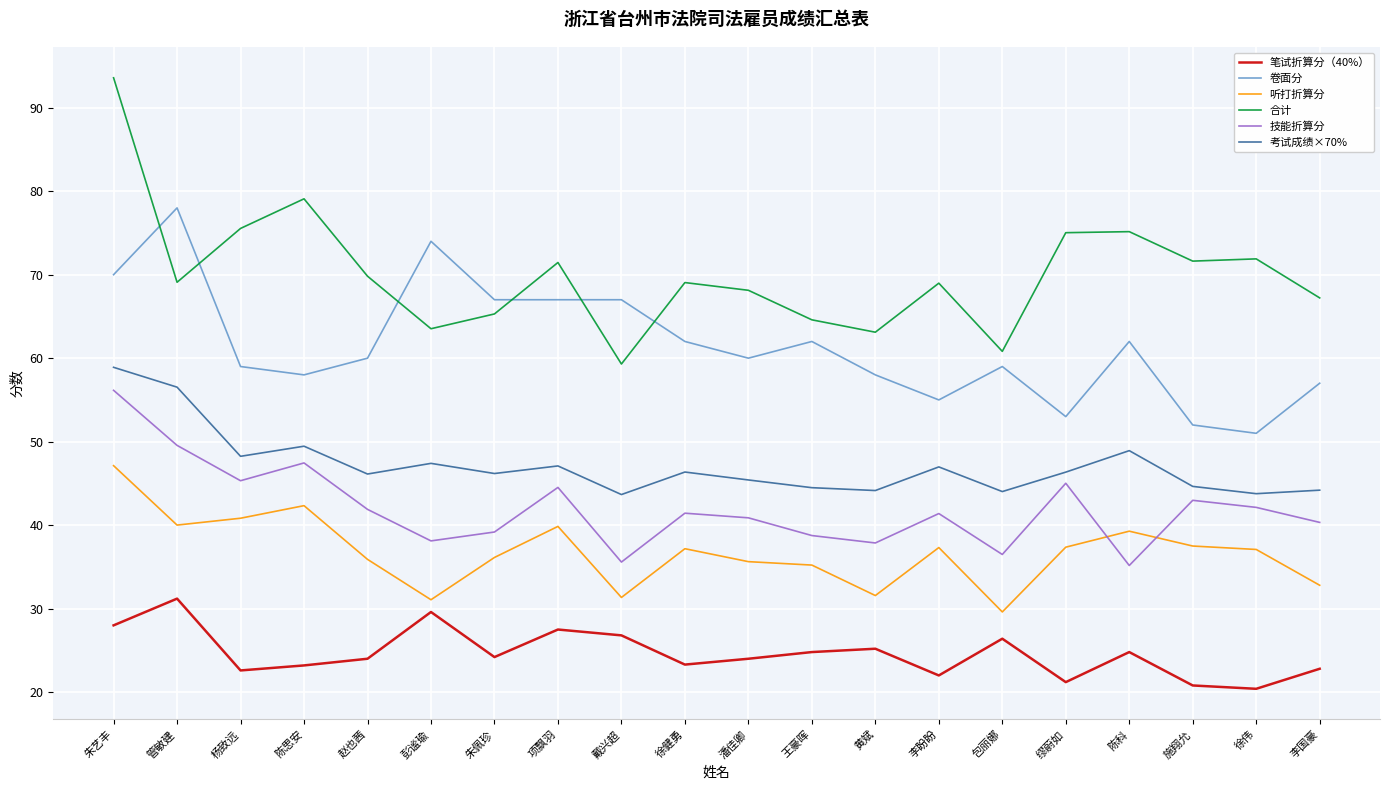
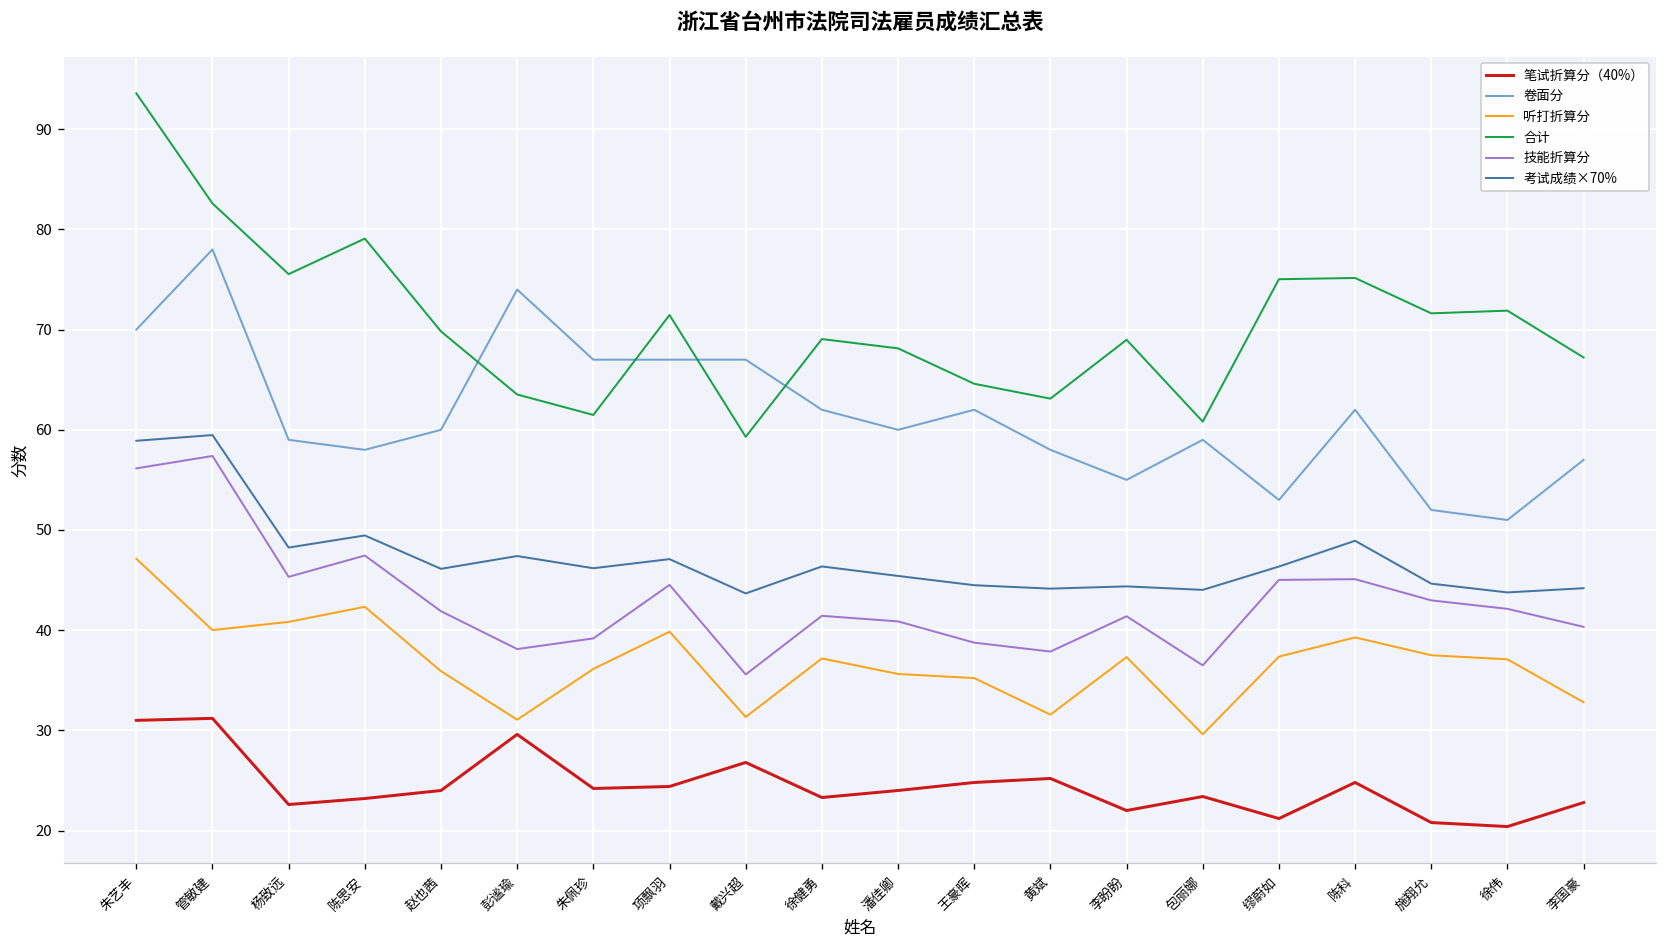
笔试折算分（40%）, 朱艺丰: 28 -> 31
合计, 管敏建: 69 -> 83
技能折算分, 管敏建: 50 -> 57
考试成绩×70%, 管敏建: 57 -> 59
合计, 朱佩珍: 65 -> 61
笔试折算分（40%）, 项飘羽: 28 -> 24
考试成绩×70%, 李盼盼: 47 -> 44
笔试折算分（40%）, 包丽娜: 26 -> 23
技能折算分, 陈科: 35 -> 45
